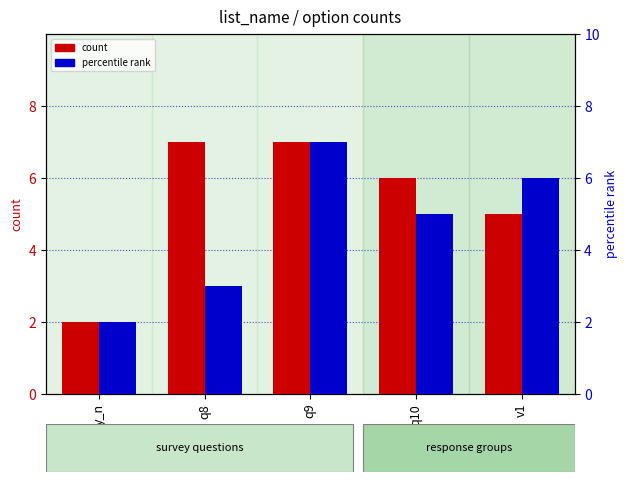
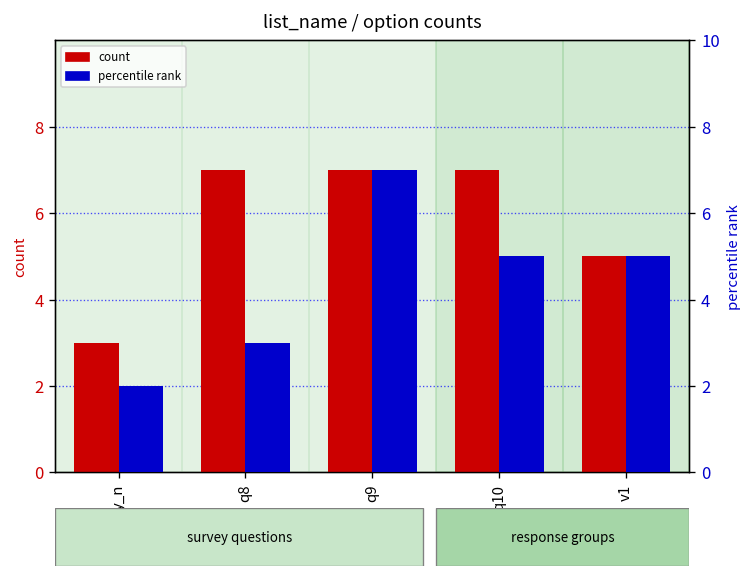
count, y_n: 2 -> 3
count, q10: 6 -> 7
percentile rank, v1: 6 -> 5
